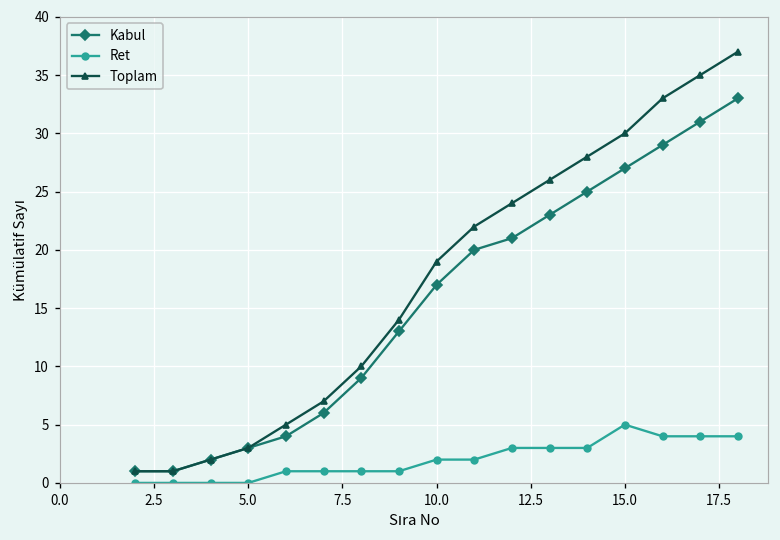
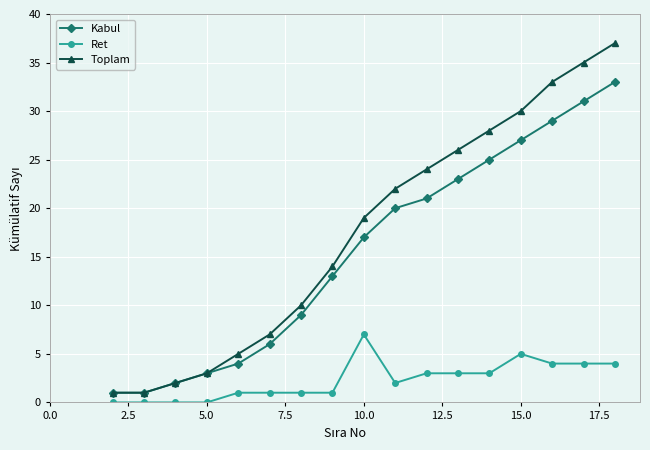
Ret, 10.0: 2 -> 7
